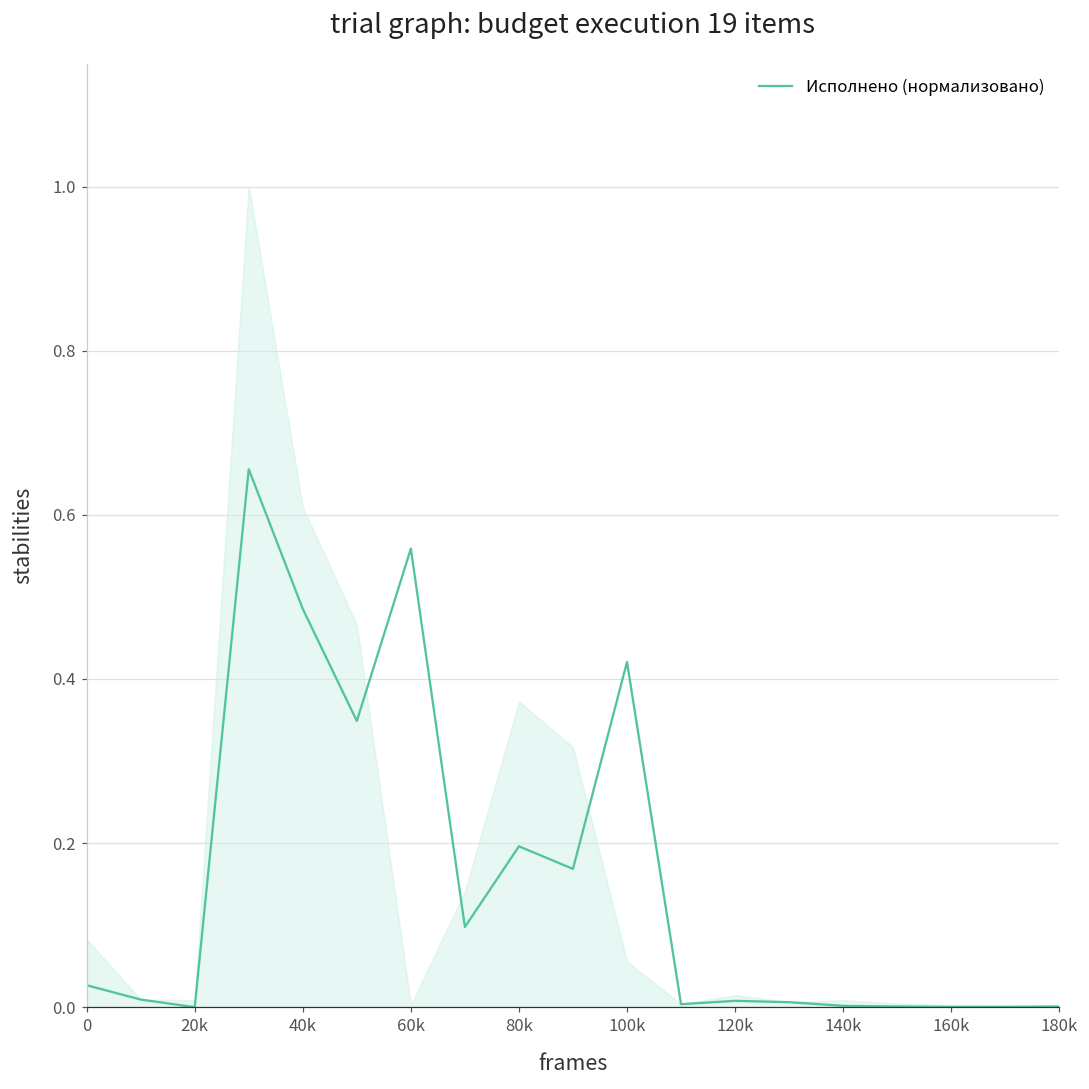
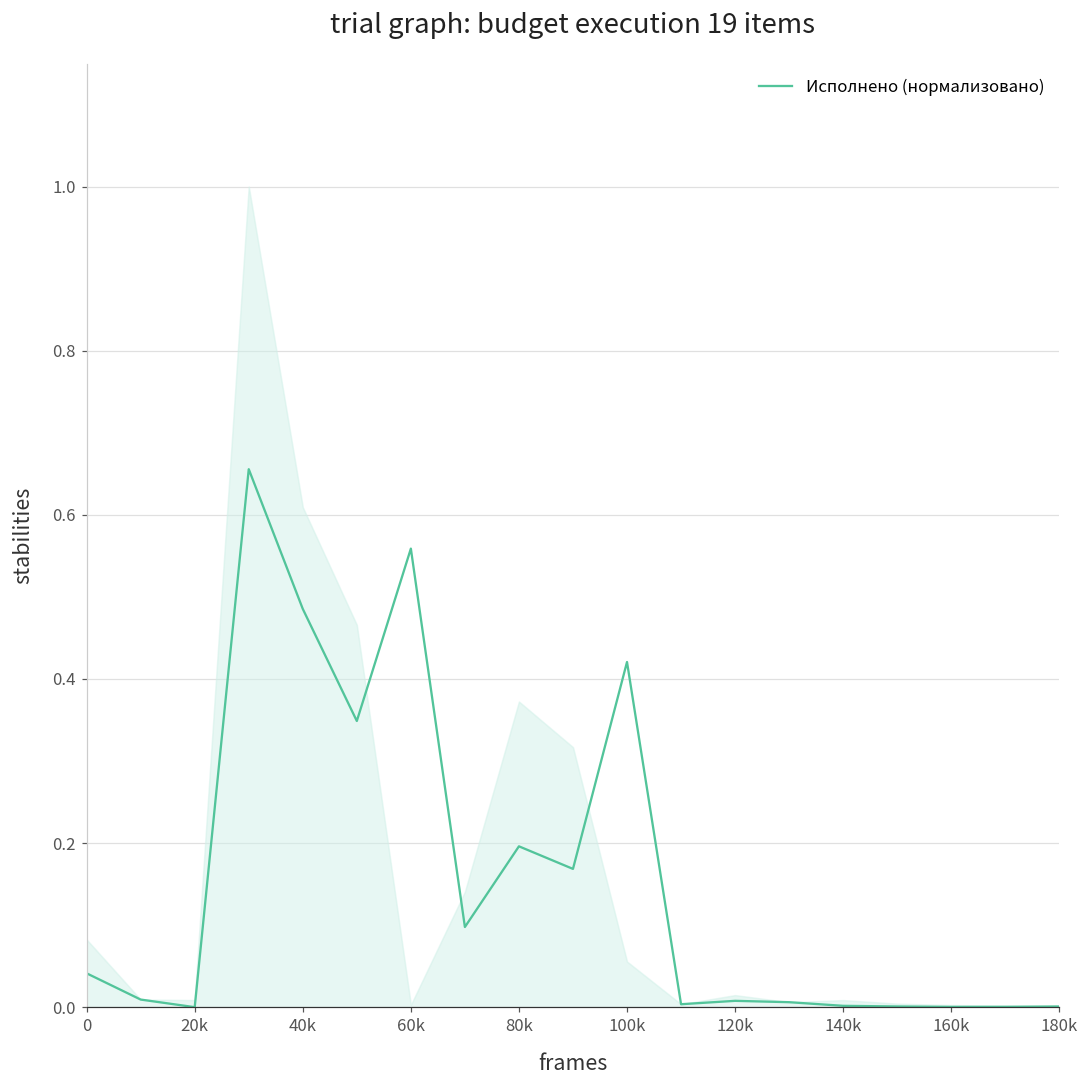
Исполнено (нормализовано), 0: 0.03 -> 0.04
